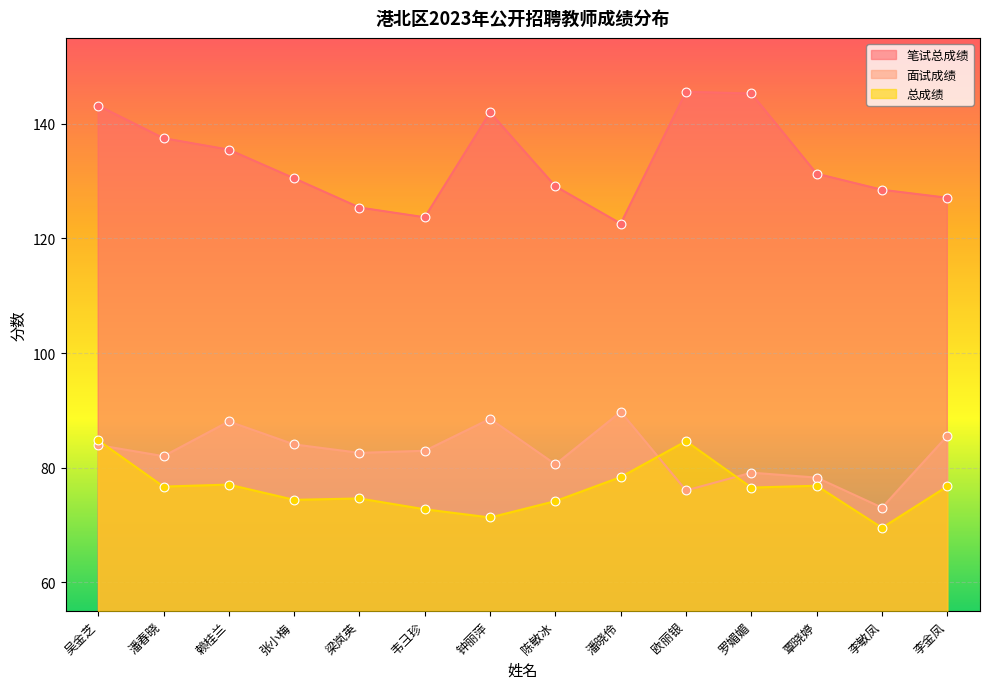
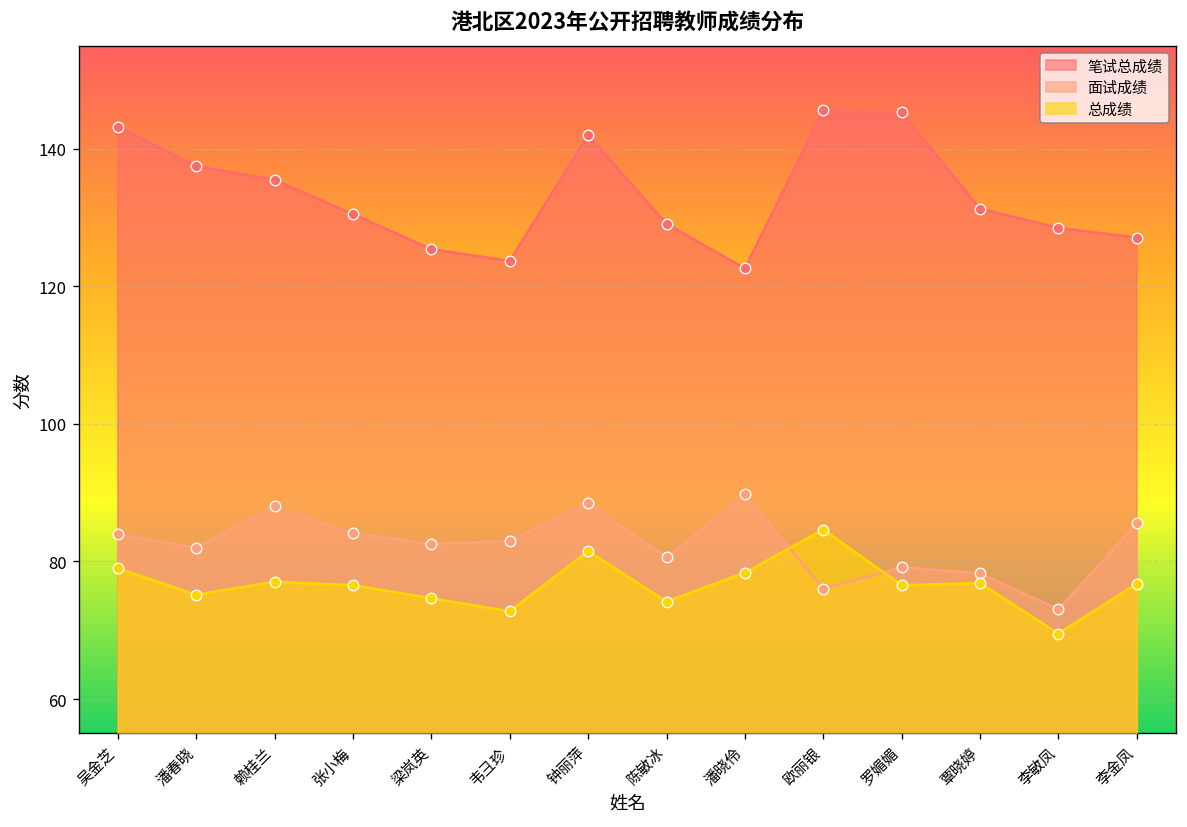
总成绩, 吴金芝: 85 -> 79
总成绩, 潘春晓: 77 -> 75
总成绩, 张小梅: 74 -> 77
总成绩, 钟丽萍: 71 -> 82
